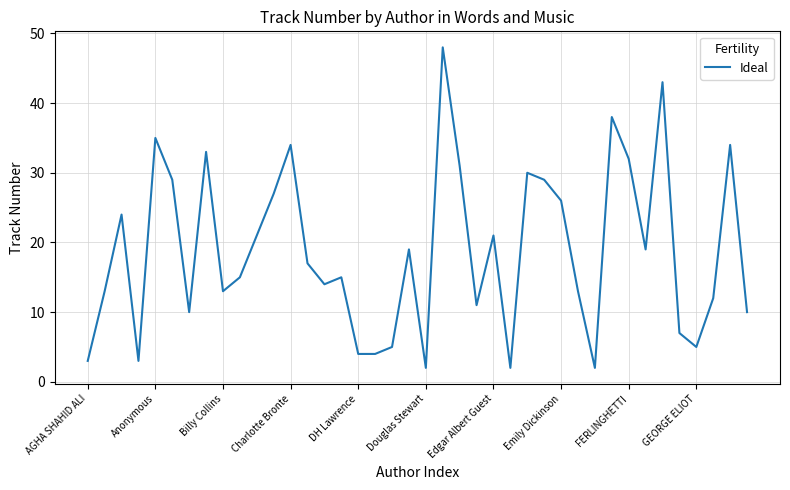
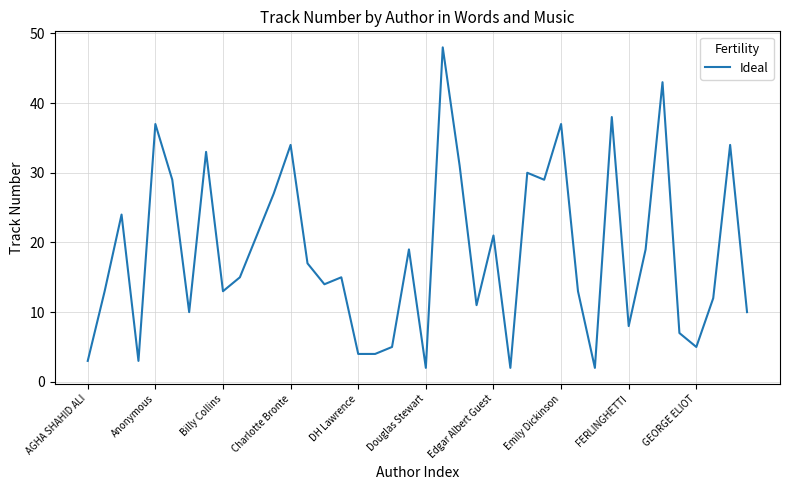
Anonymous: 35 -> 37
Emily Dickinson: 26 -> 37
FERLINGHETTI: 32 -> 8
